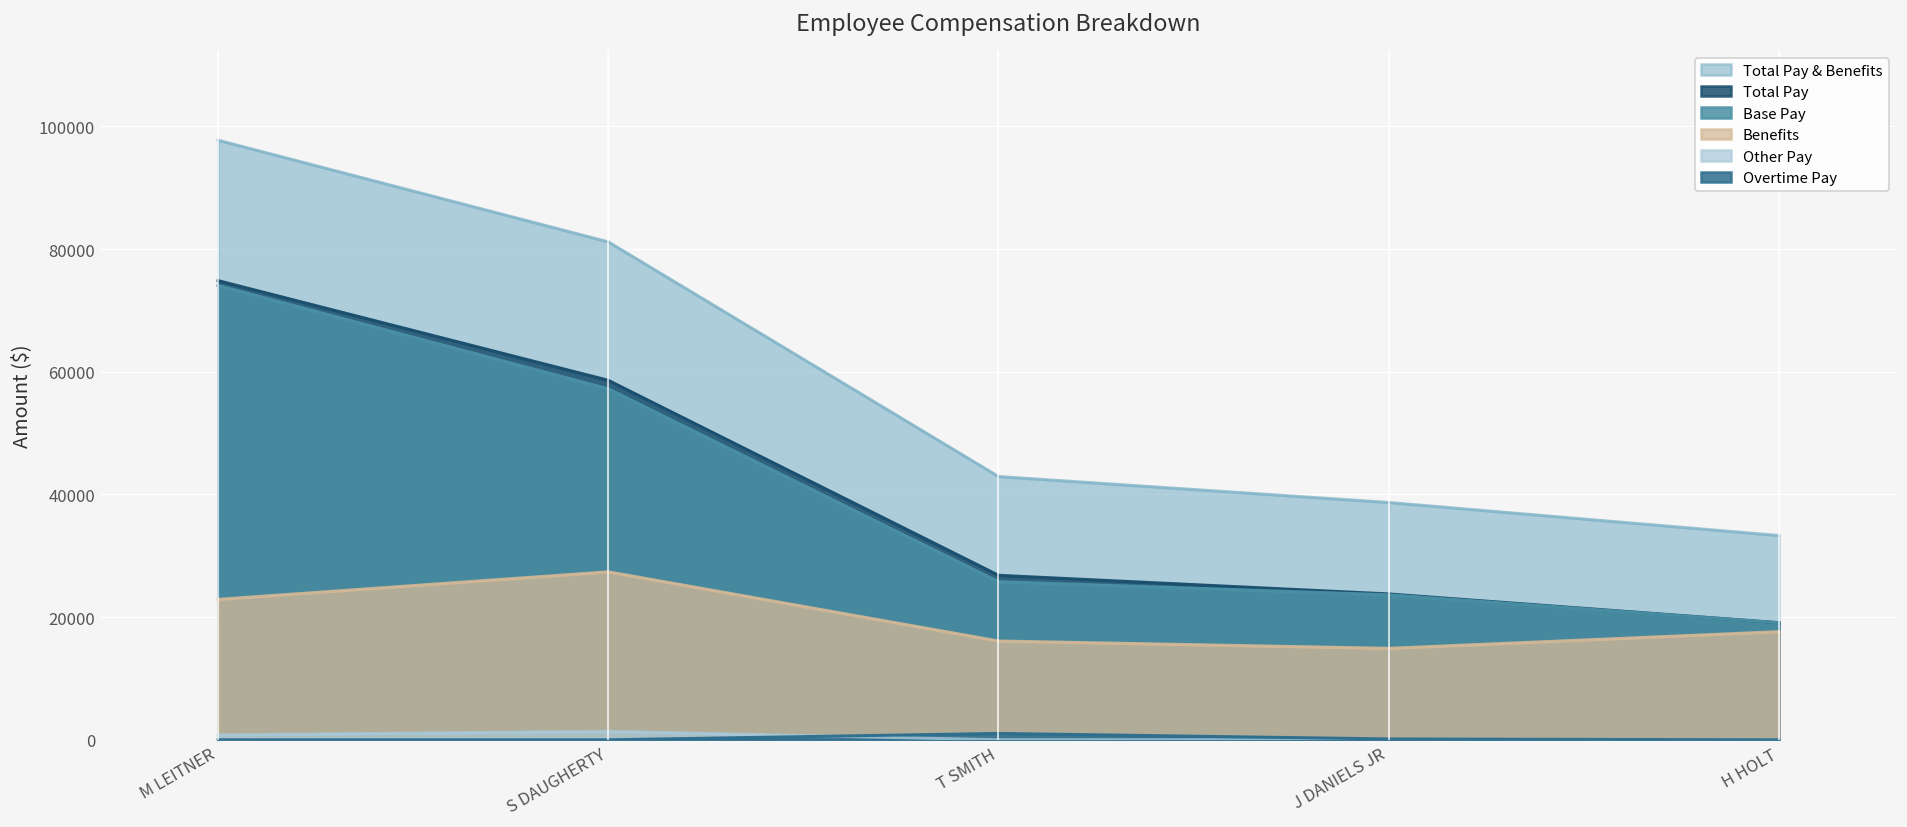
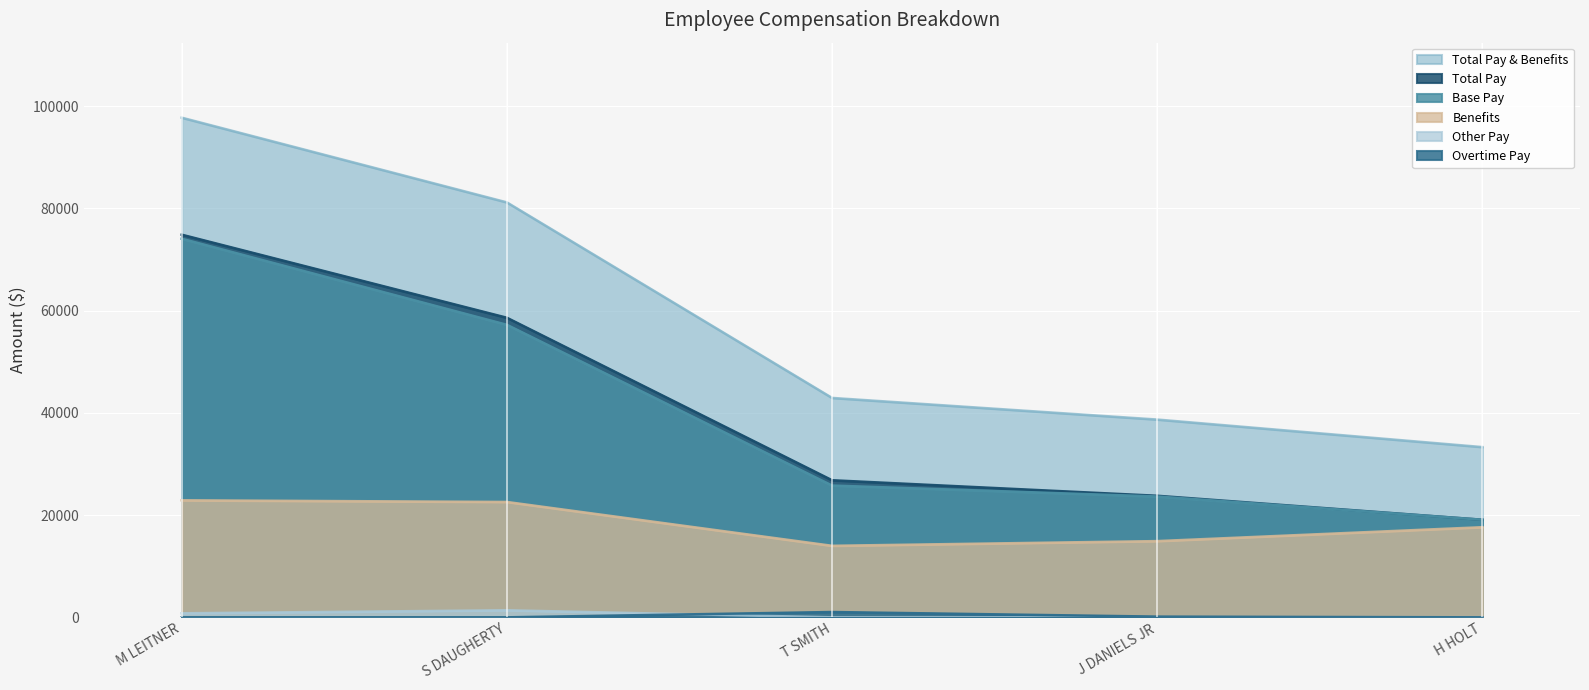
Benefits, S DAUGHERTY: 27000 -> 23000
Benefits, T SMITH: 16000 -> 14000
